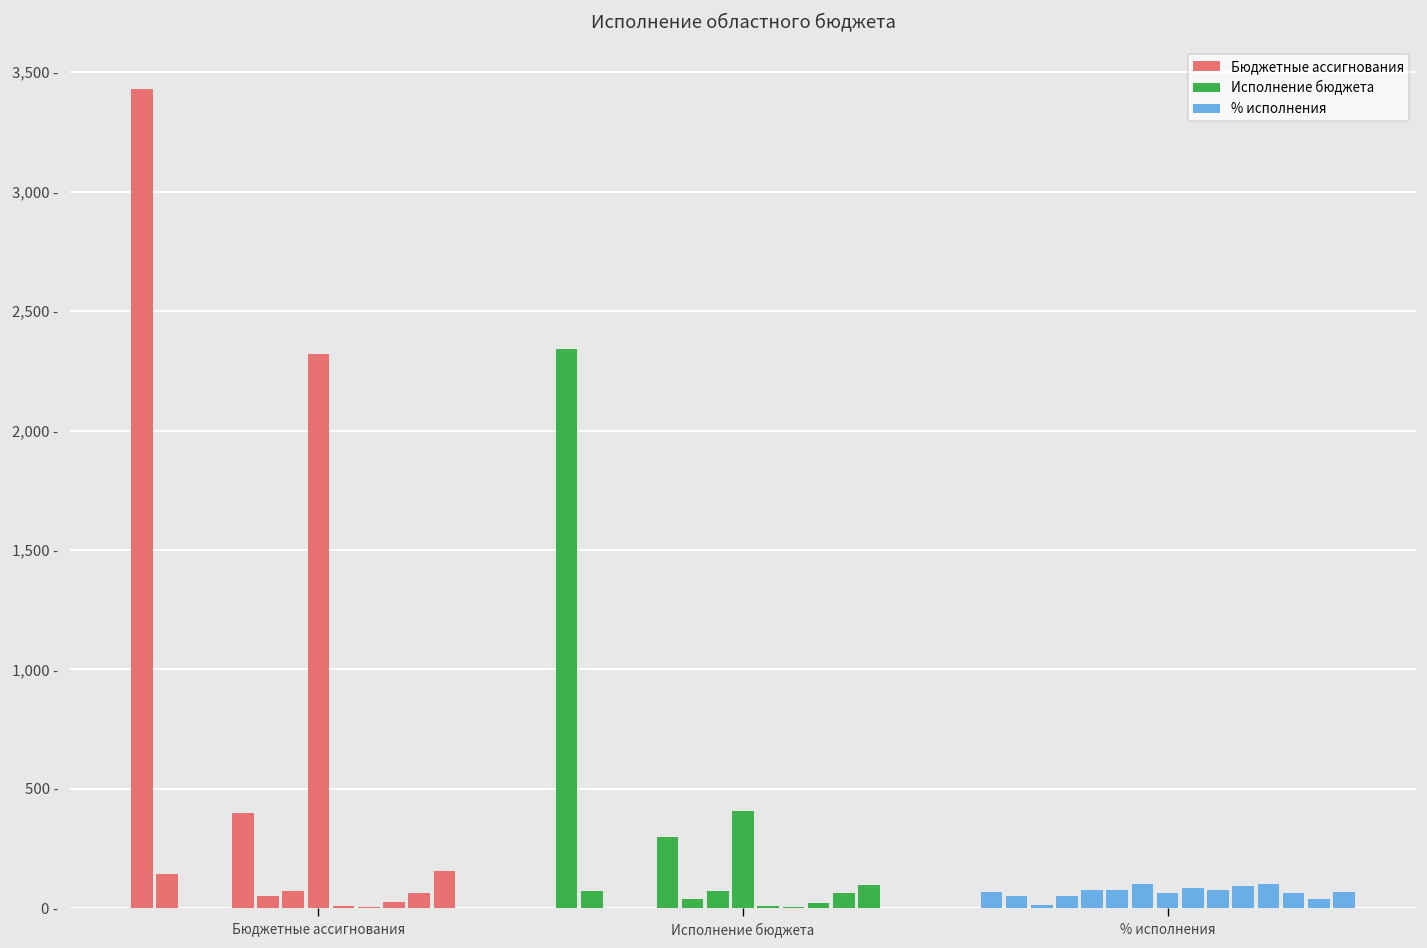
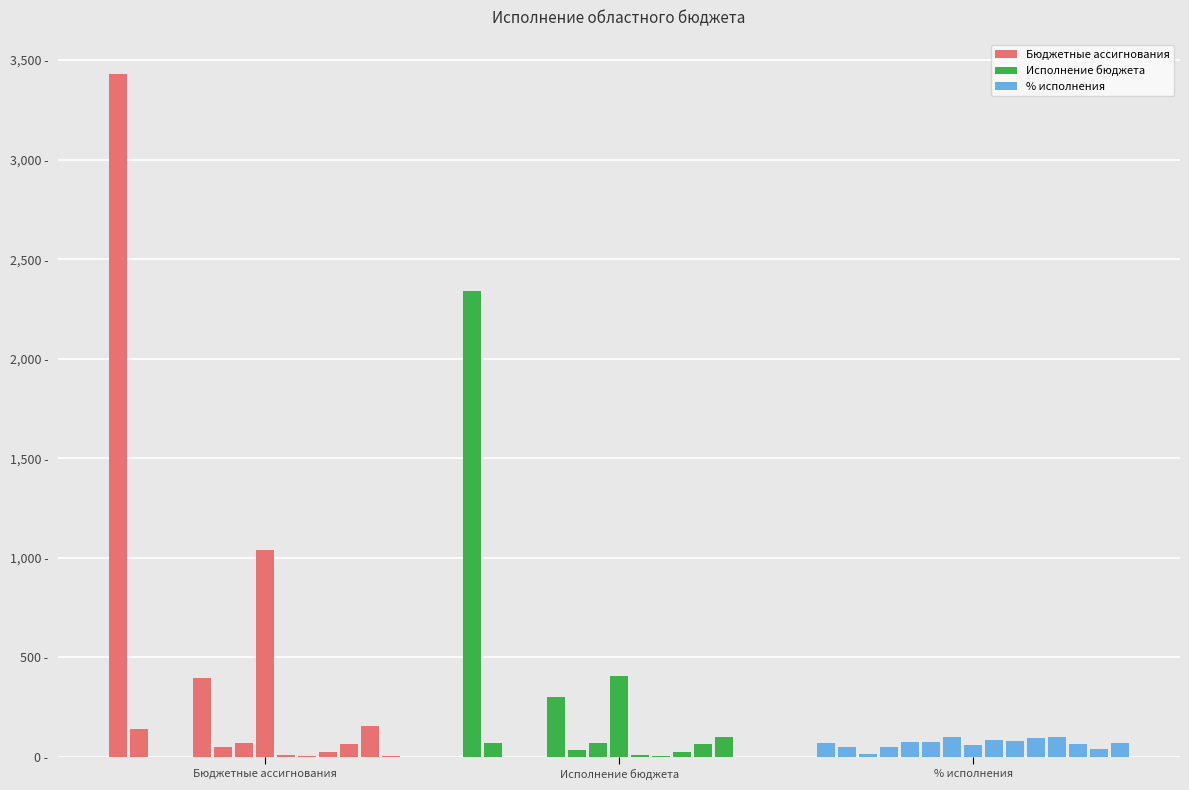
Бюджетные ассигнования, Бюджетные ассигнования: 2,320 - -> 1,040 -
